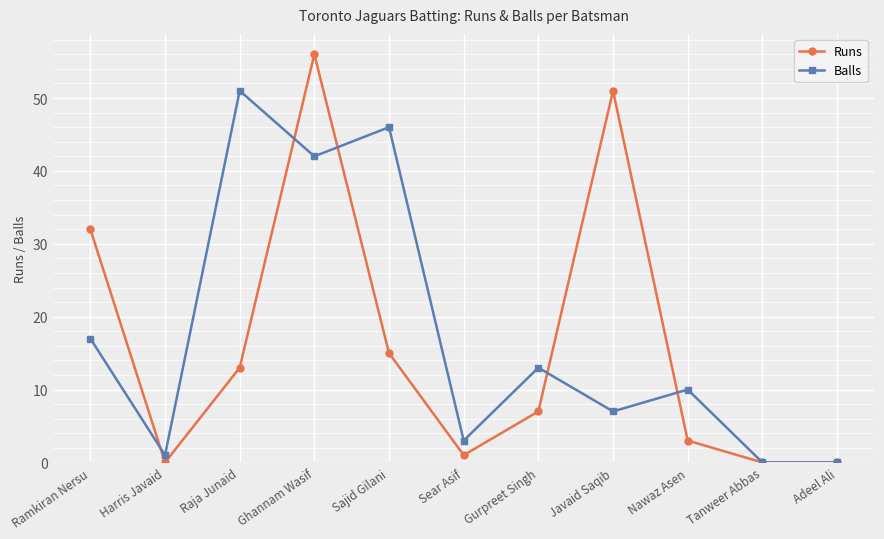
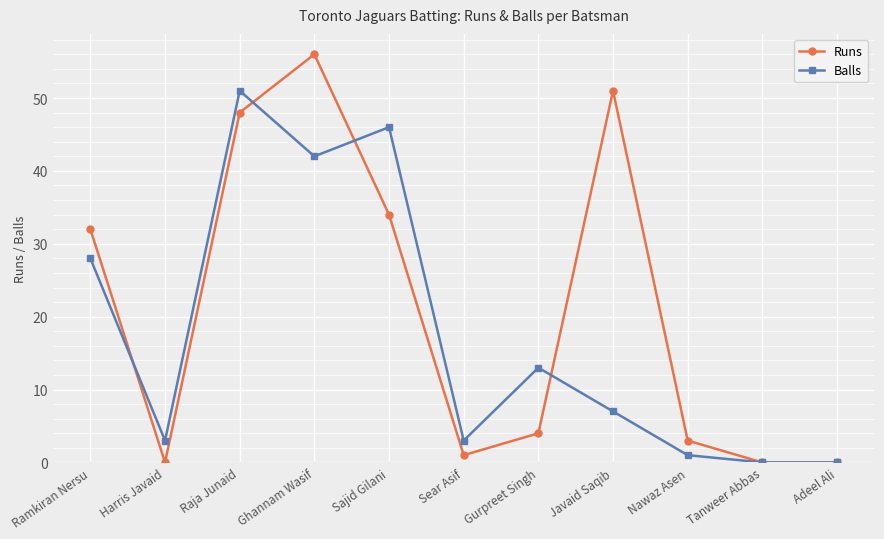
Balls, Ramkiran Nersu: 17 -> 28
Balls, Harris Javaid: 1 -> 3
Runs, Raja Junaid: 13 -> 48
Runs, Sajid Gilani: 15 -> 34
Runs, Gurpreet Singh: 7 -> 4
Balls, Nawaz Asen: 10 -> 1
